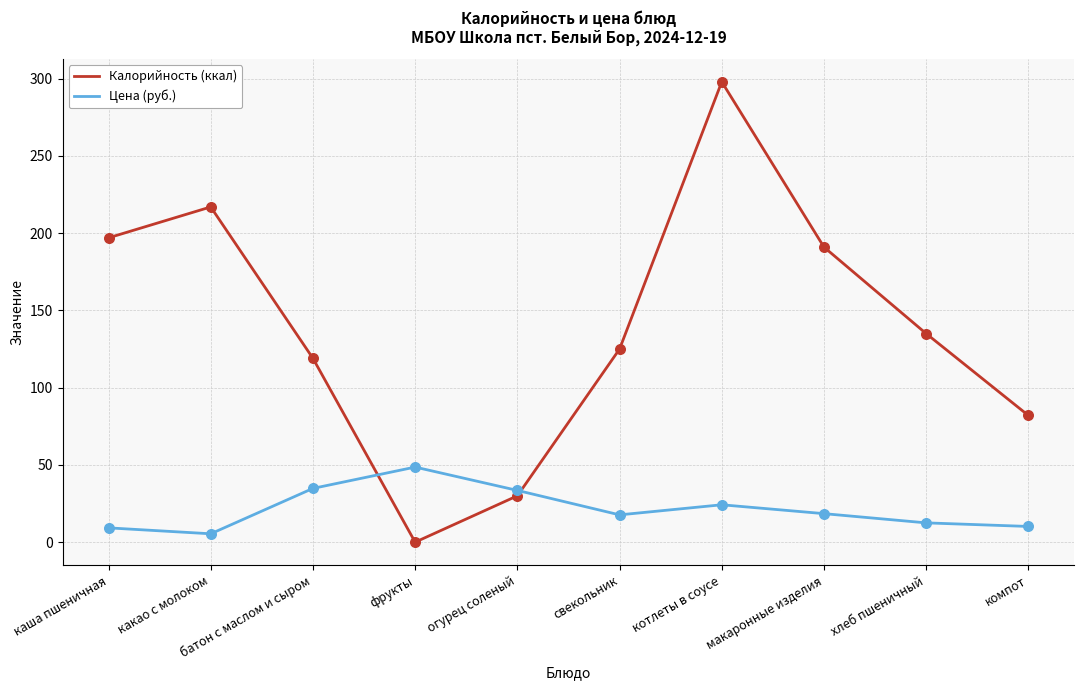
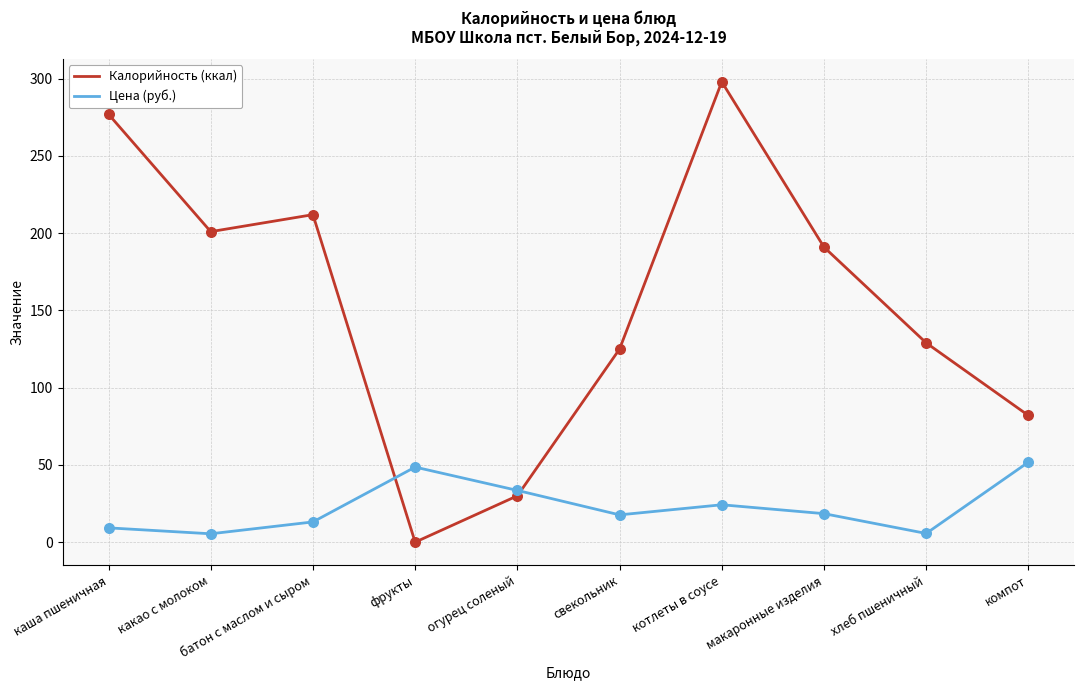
Калорийность (ккал), каша пшеничная: 197 -> 277
Калорийность (ккал), какао с молоком: 217 -> 201
Калорийность (ккал), батон с маслом и сыром: 119 -> 212
Цена (руб.), батон с маслом и сыром: 35 -> 13
Калорийность (ккал), хлеб пшеничный: 135 -> 129
Цена (руб.), хлеб пшеничный: 12 -> 6
Цена (руб.), компот: 10 -> 52
